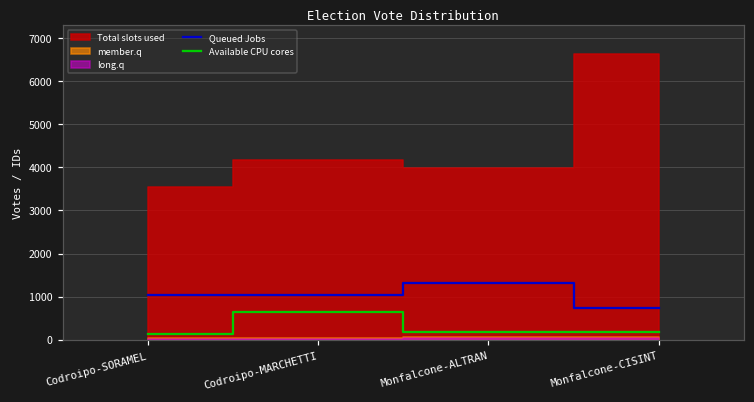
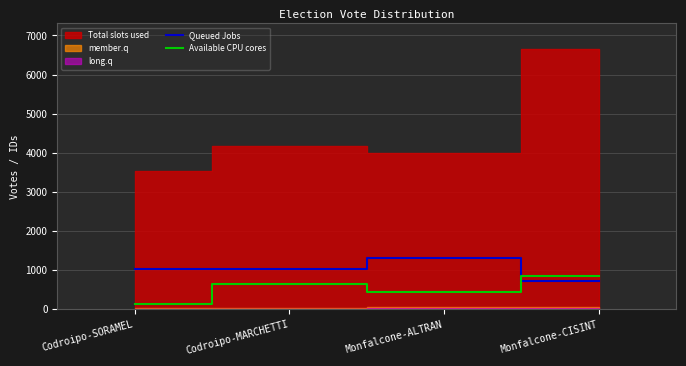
Available CPU cores, Monfalcone-ALTRAN: 200 -> 400
Available CPU cores, Monfalcone-CISINT: 200 -> 800
